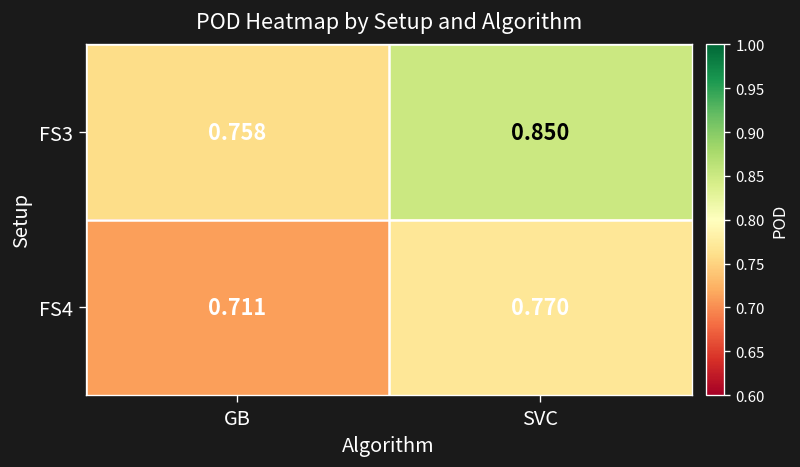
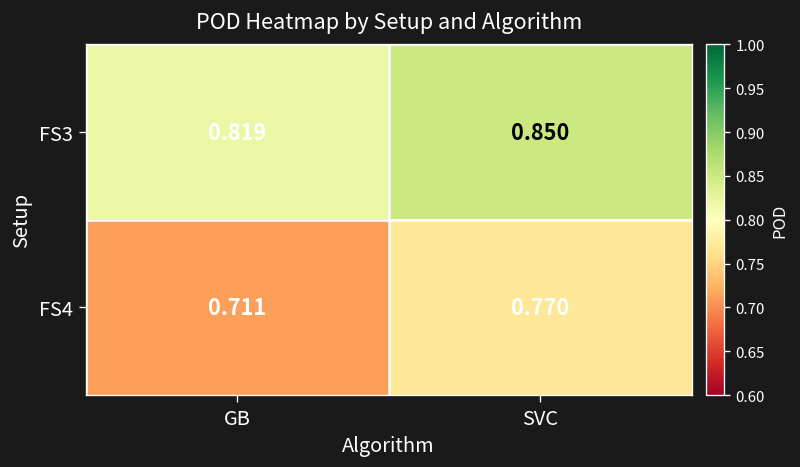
FS3, GB: 0.758 -> 0.819
